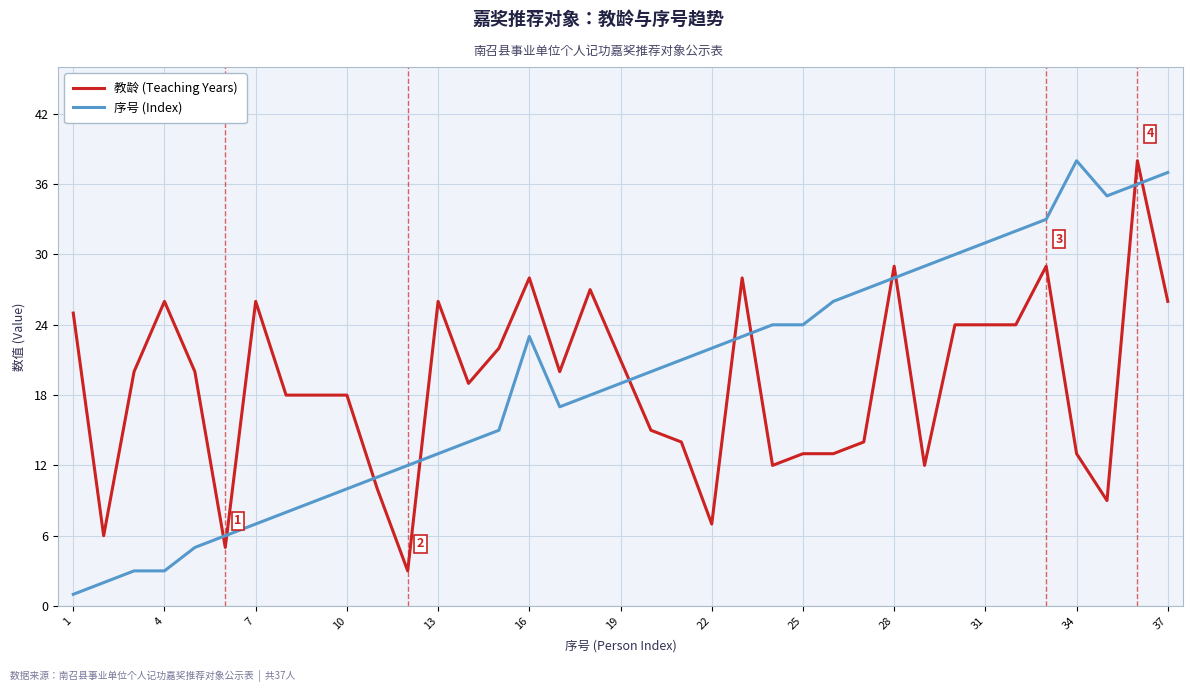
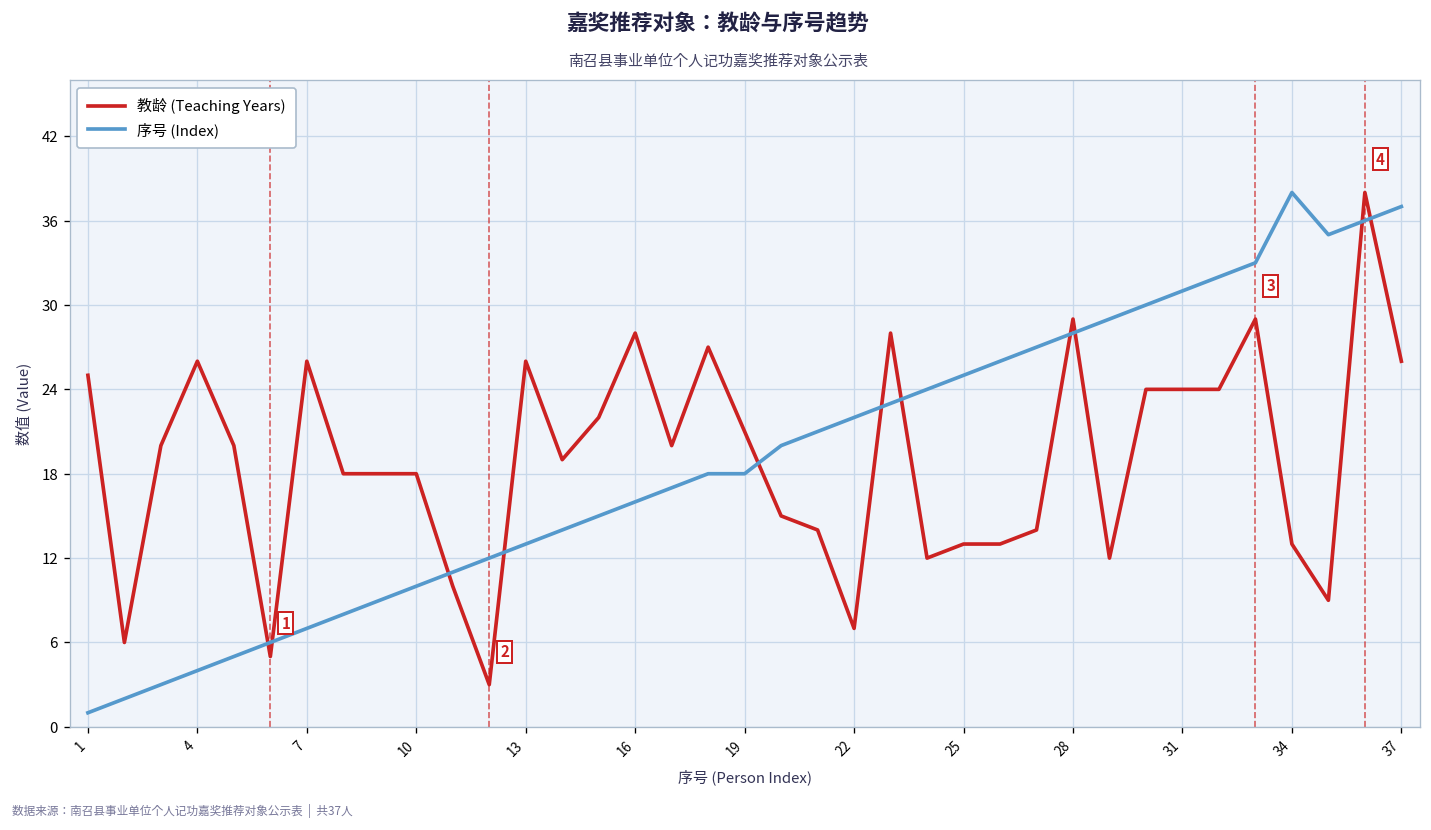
序号 (Index), 4: 3 -> 4
序号 (Index), 16: 23 -> 16
序号 (Index), 19: 19 -> 18
序号 (Index), 25: 24 -> 25
